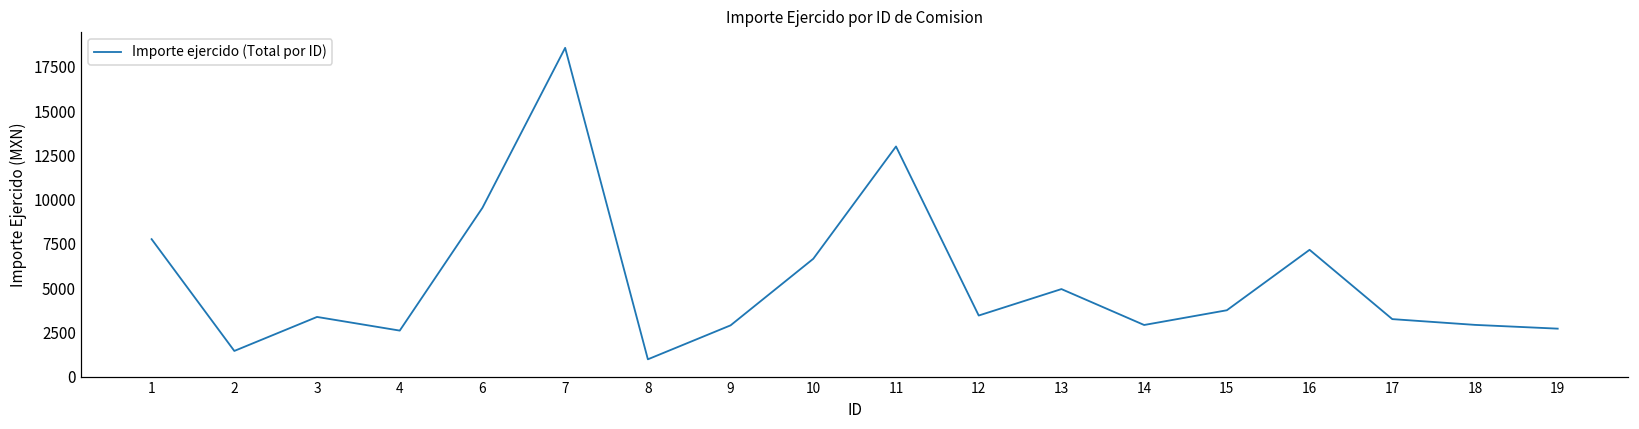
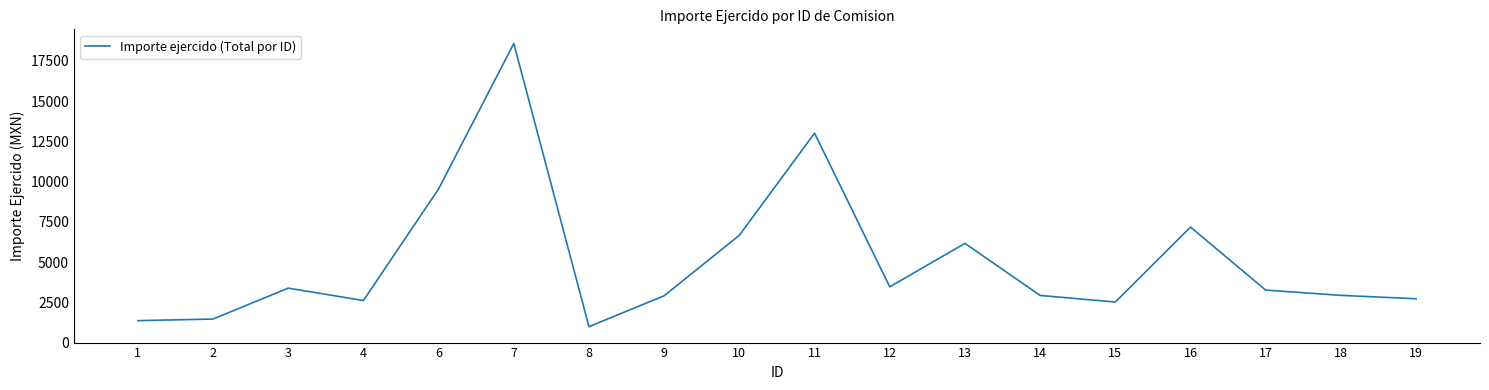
1: 7800 -> 1400
13: 5000 -> 6200
15: 3800 -> 2500
